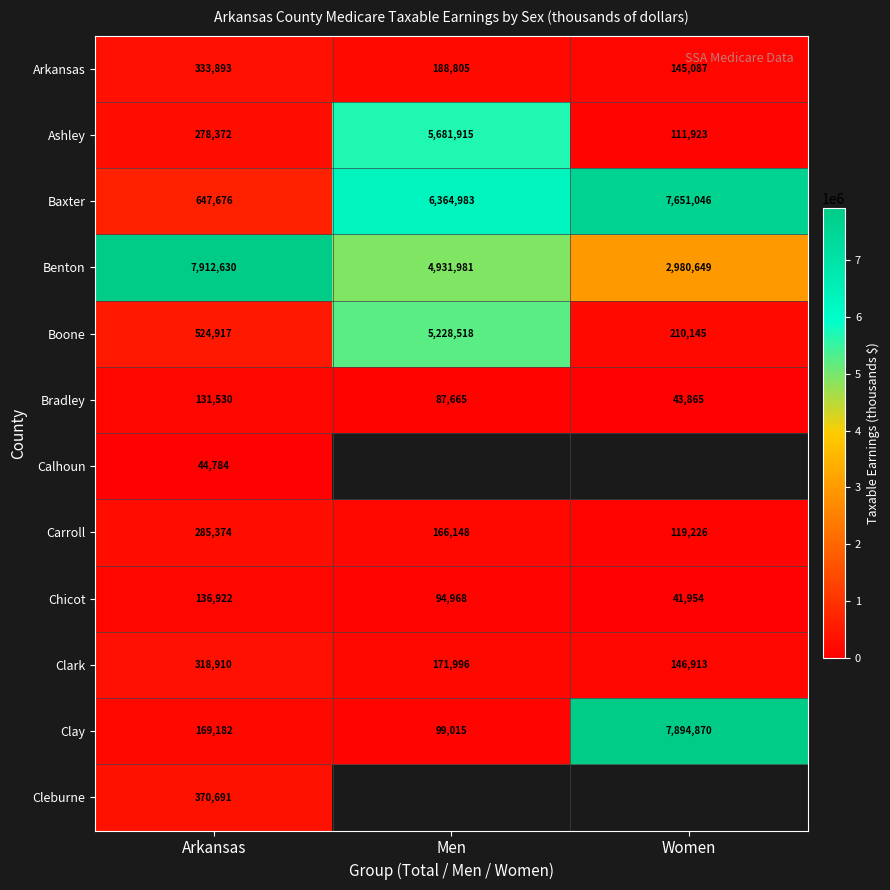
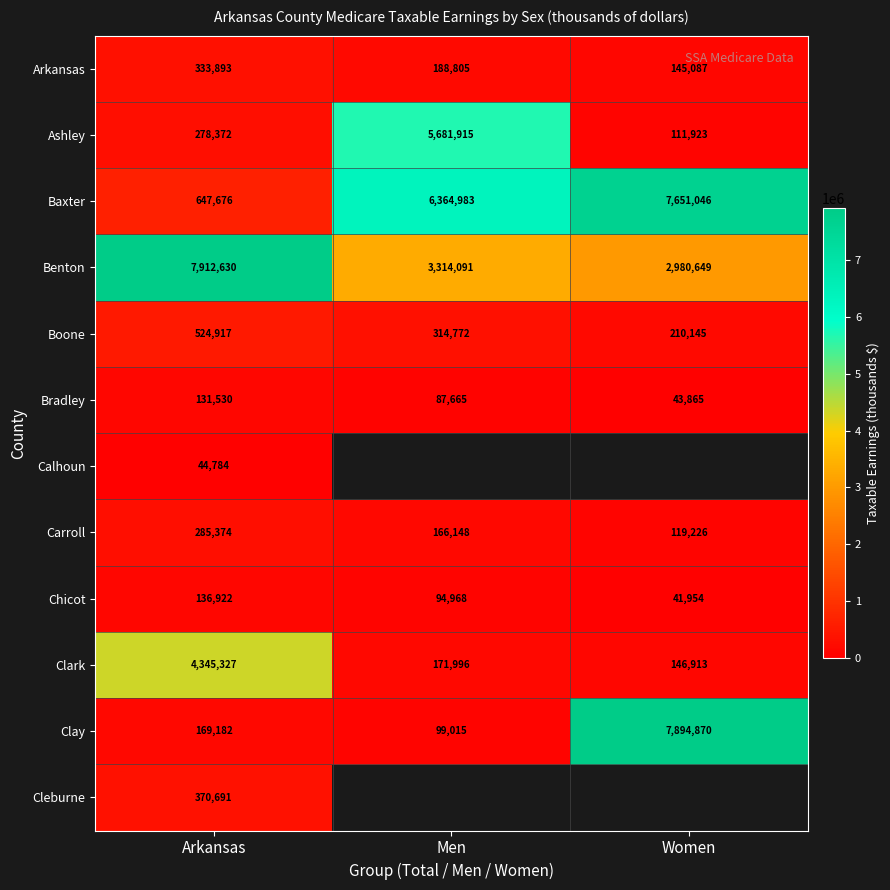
Benton, Men: 4,931,981 -> 3,314,091
Boone, Men: 5,228,518 -> 314,772
Clark, Arkansas: 318,910 -> 4,345,327
